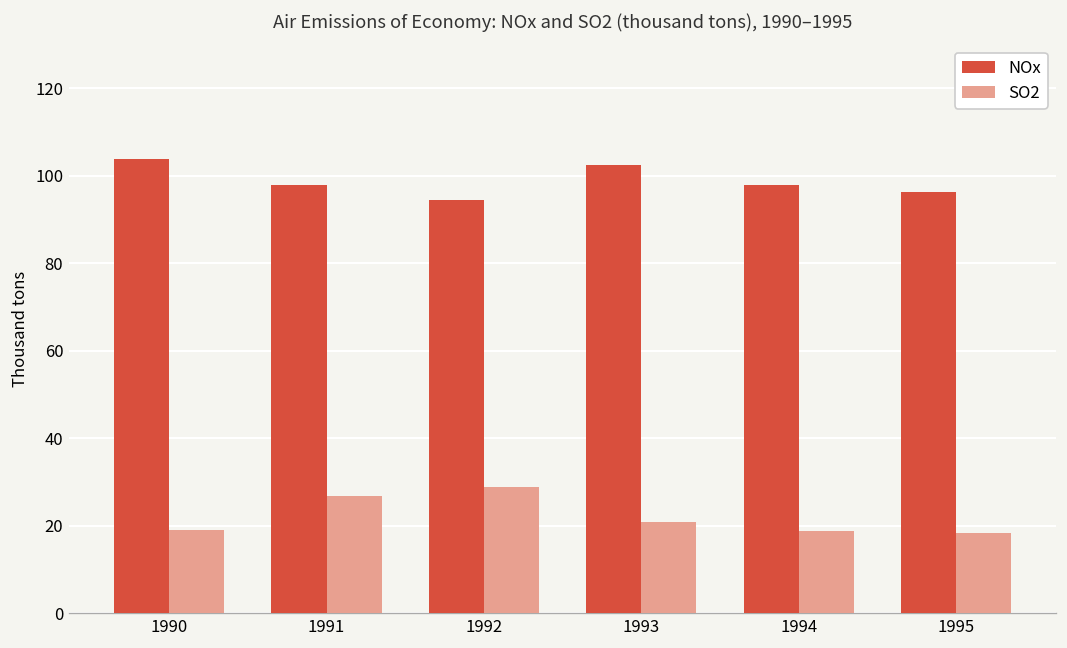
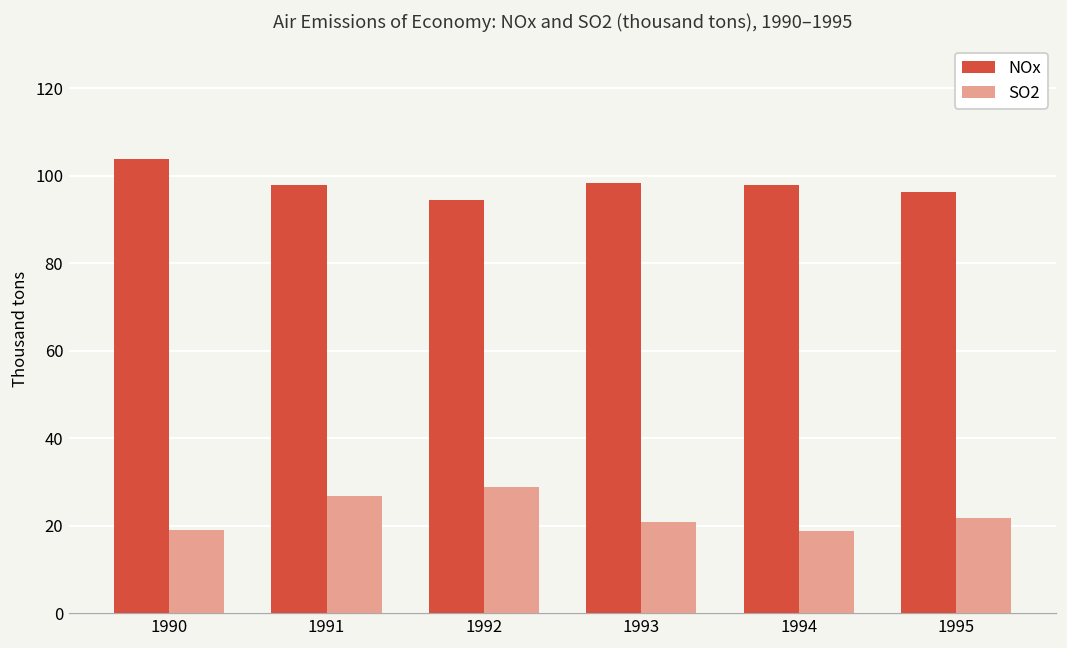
NOx, 1993: 102 -> 98
SO2, 1995: 18 -> 22
